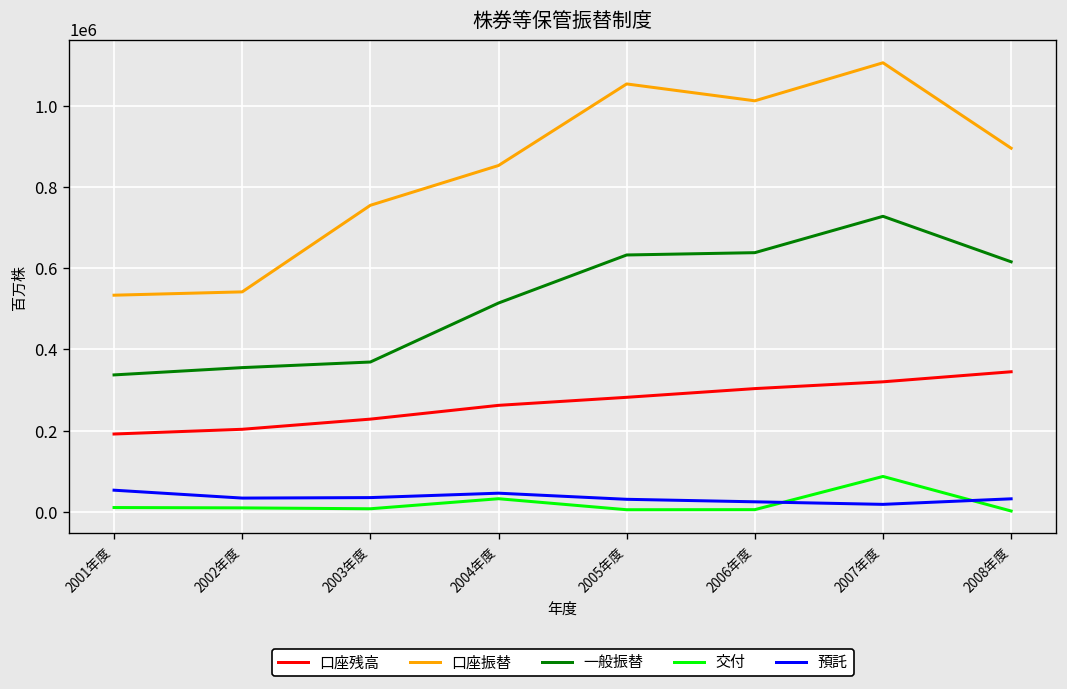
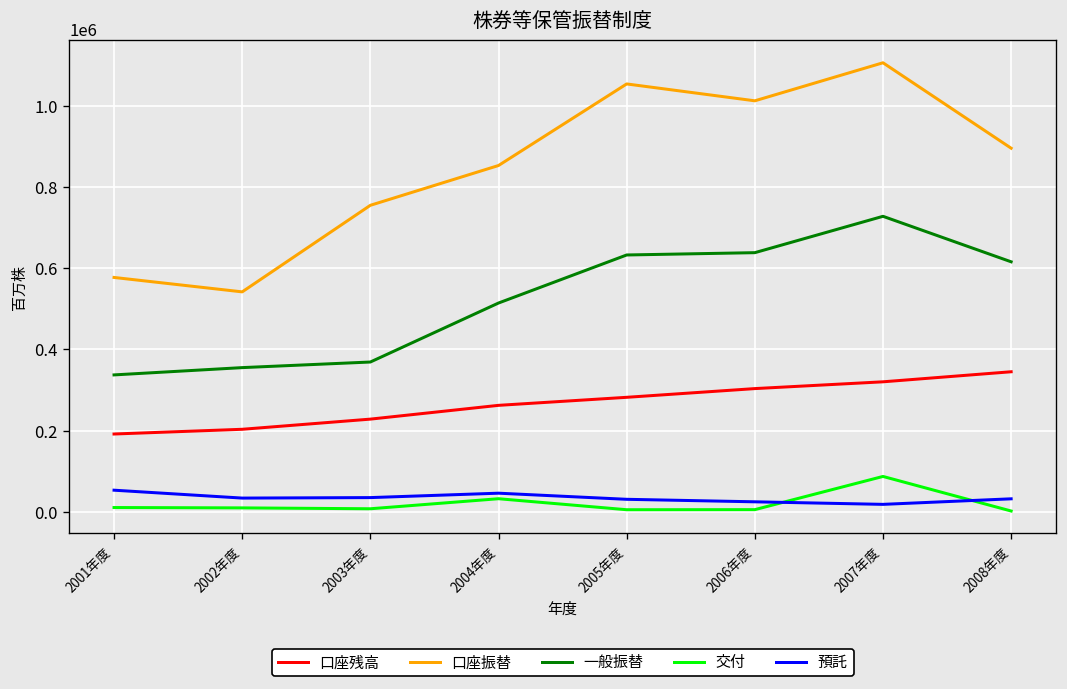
口座振替, 2001年度: 530000 -> 580000
